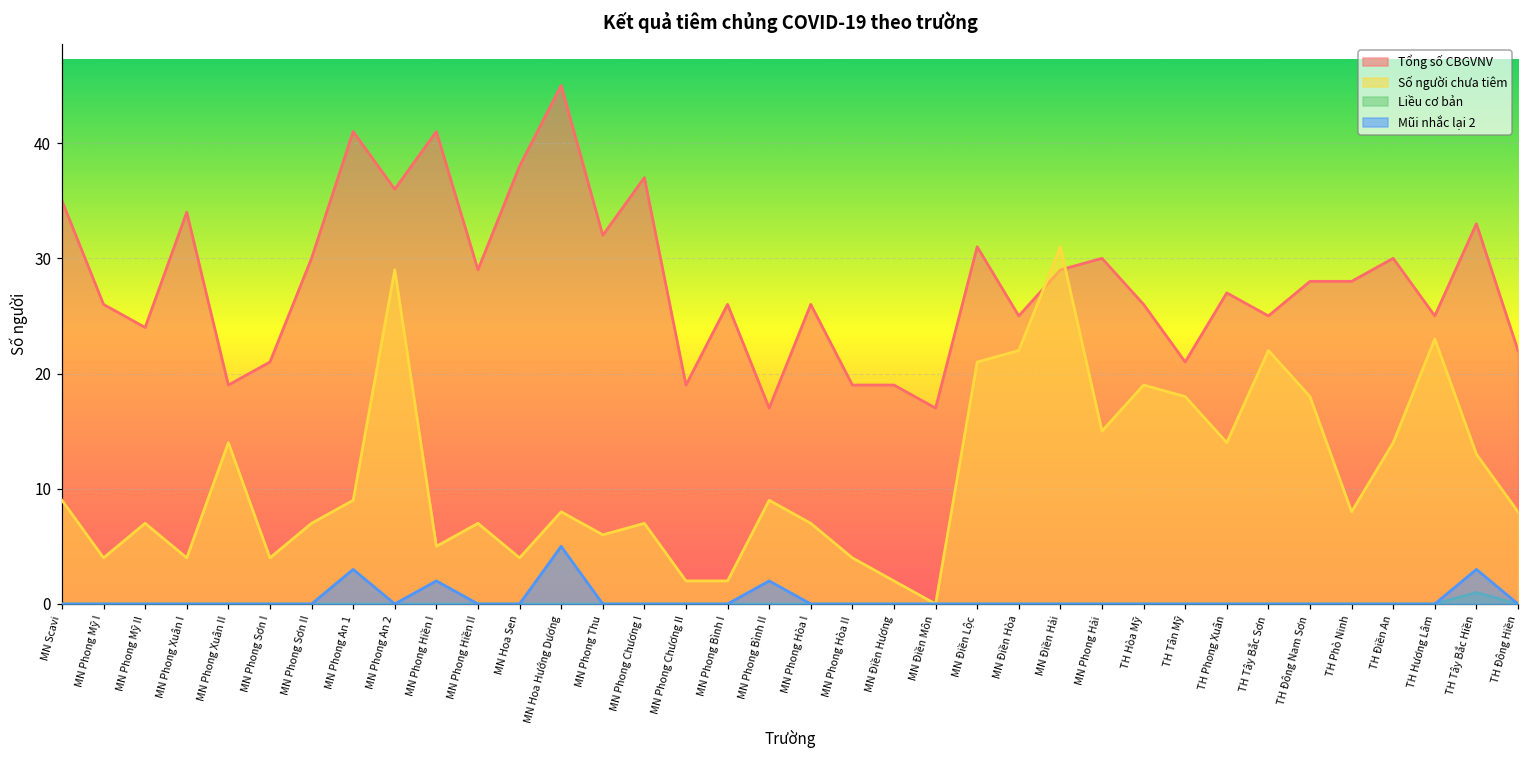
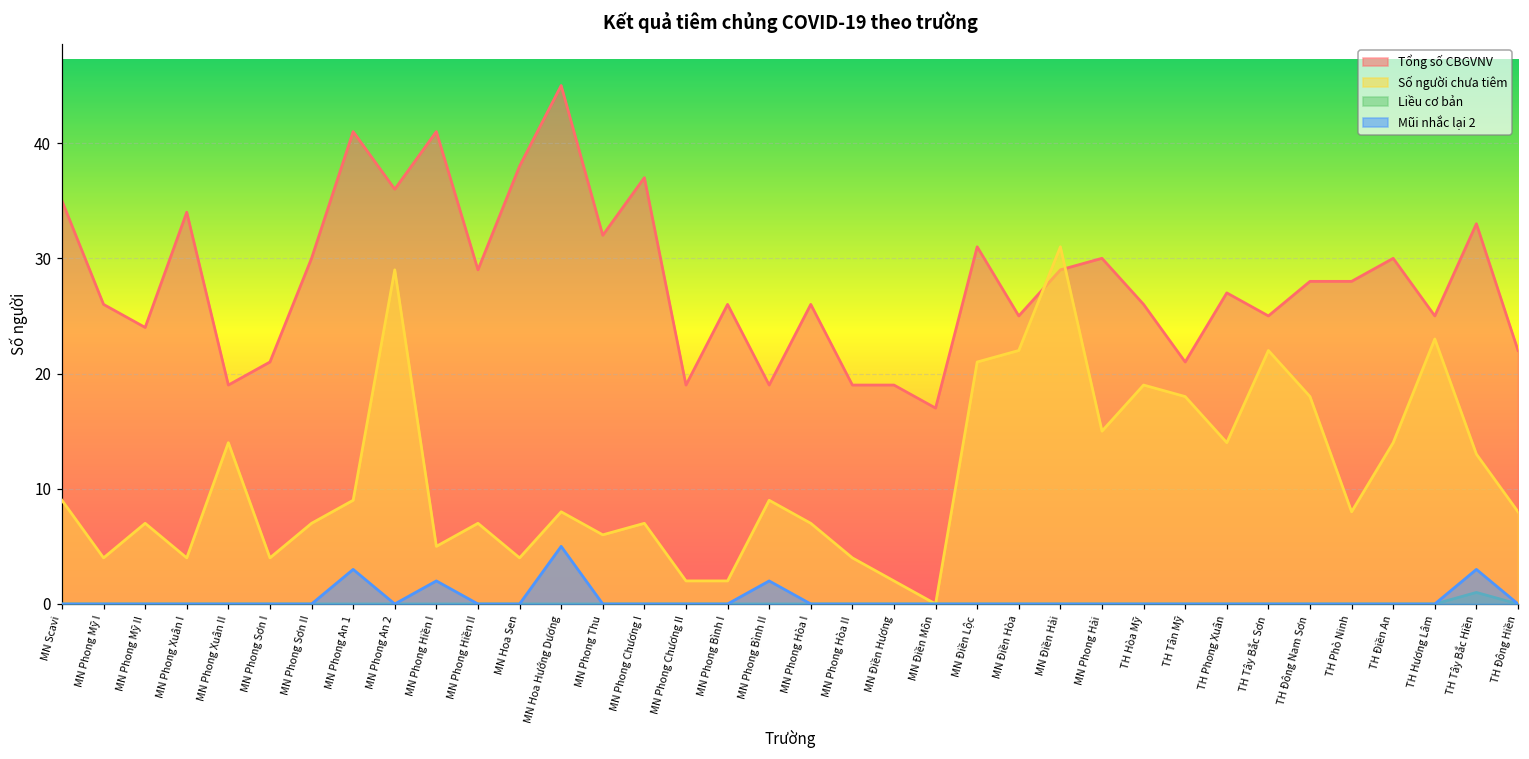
Tổng số CBGVNV, MN Phong Bình II: 17 -> 19
